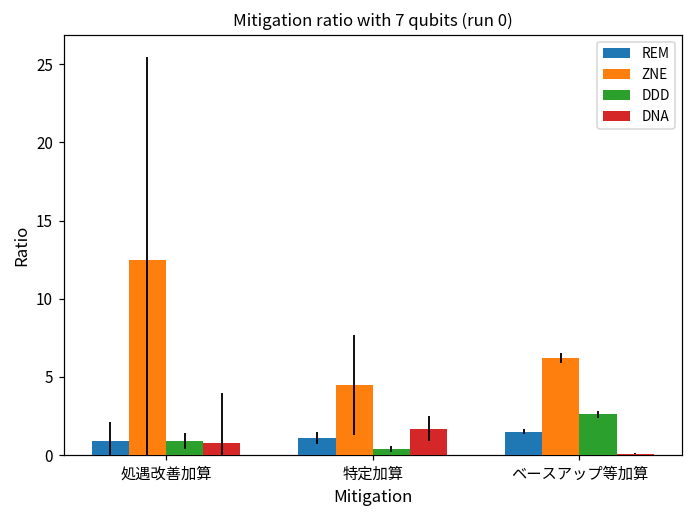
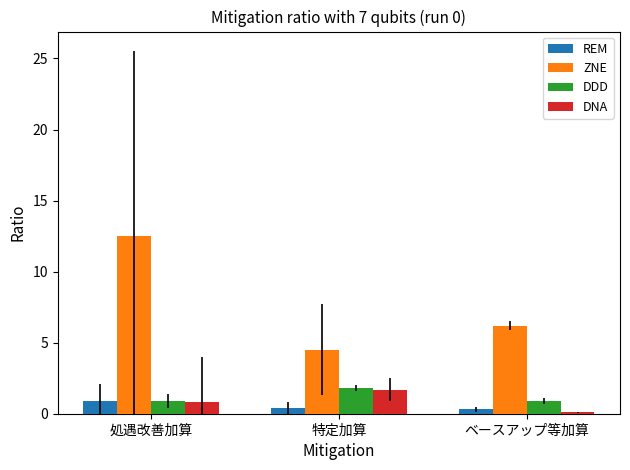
REM, 特定加算: 1.1 -> 0.4
DDD, 特定加算: 0.4 -> 1.8
REM, ベースアップ等加算: 1.5 -> 0.3
DDD, ベースアップ等加算: 2.6 -> 0.9
